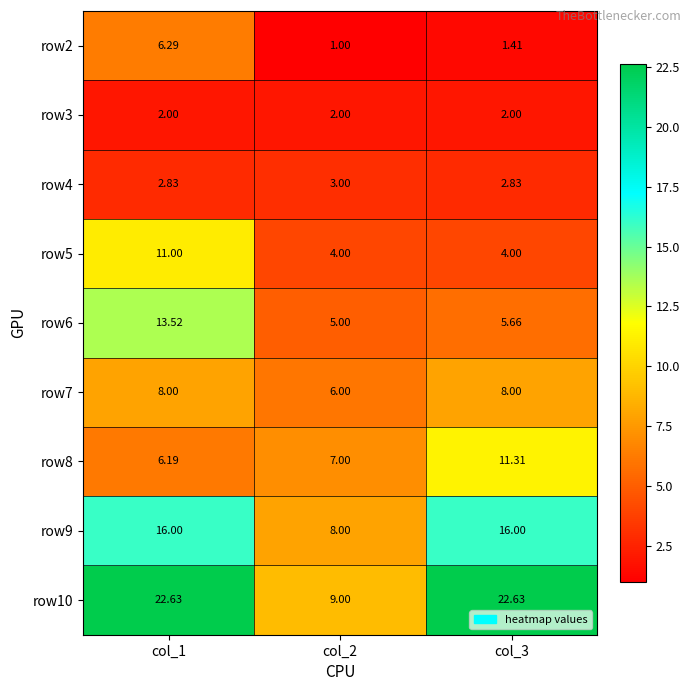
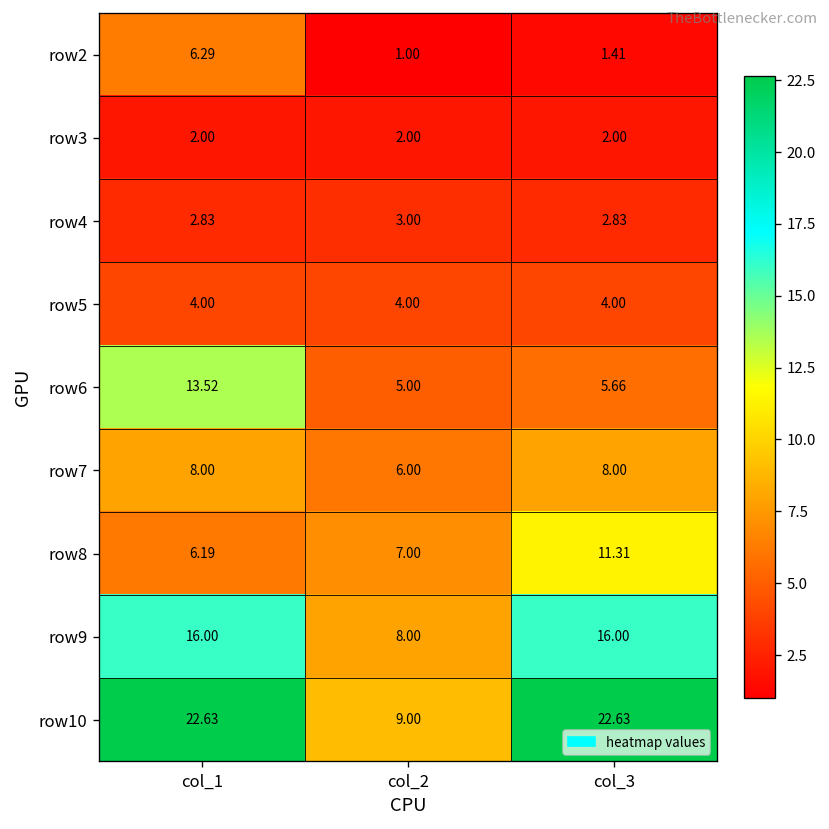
row5, col_1: 11.00 -> 4.00
